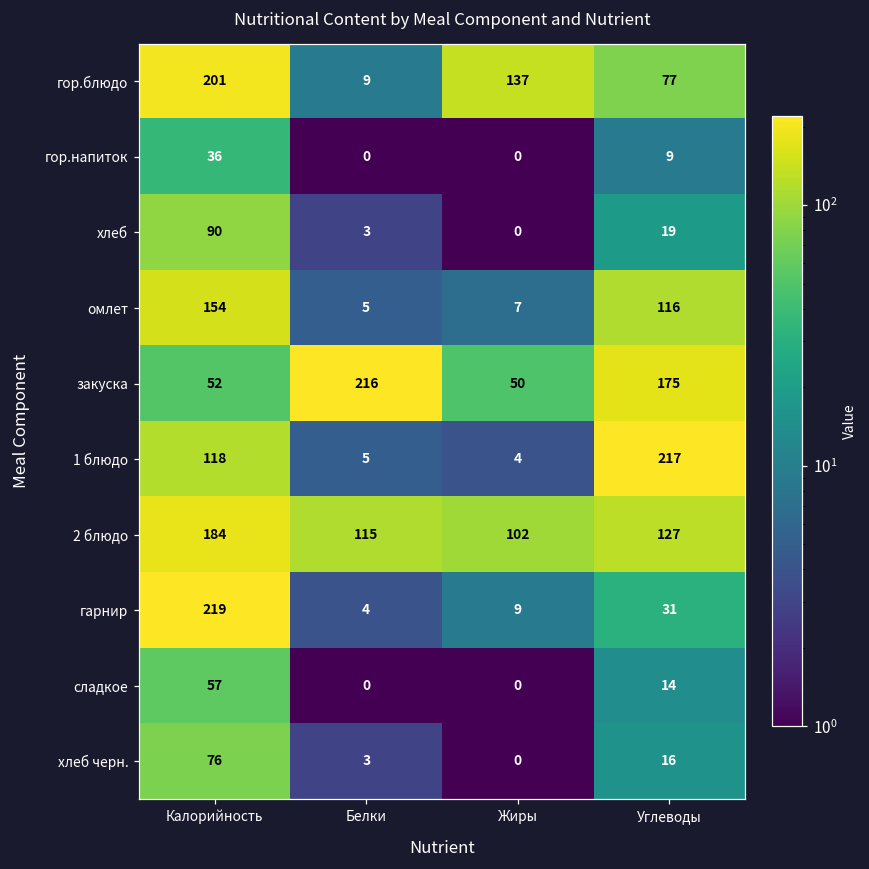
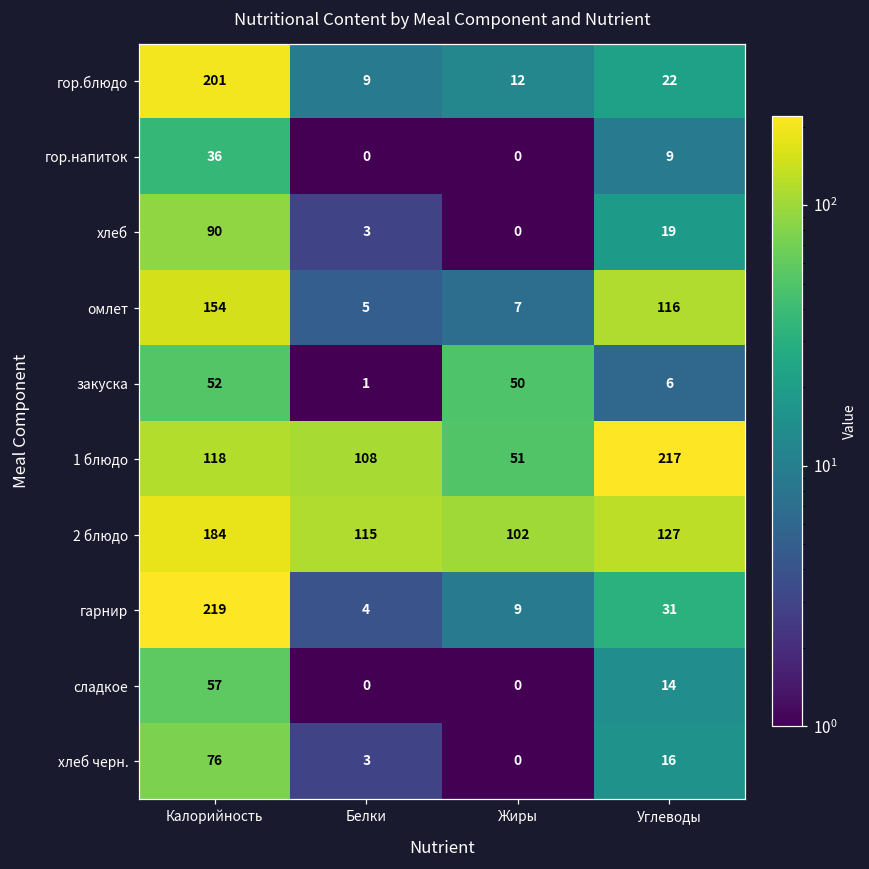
гор.блюдо, Жиры: 137 -> 12
гор.блюдо, Углеводы: 77 -> 22
закуска, Белки: 216 -> 1
закуска, Углеводы: 175 -> 6
1 блюдо, Белки: 5 -> 108
1 блюдо, Жиры: 4 -> 51
